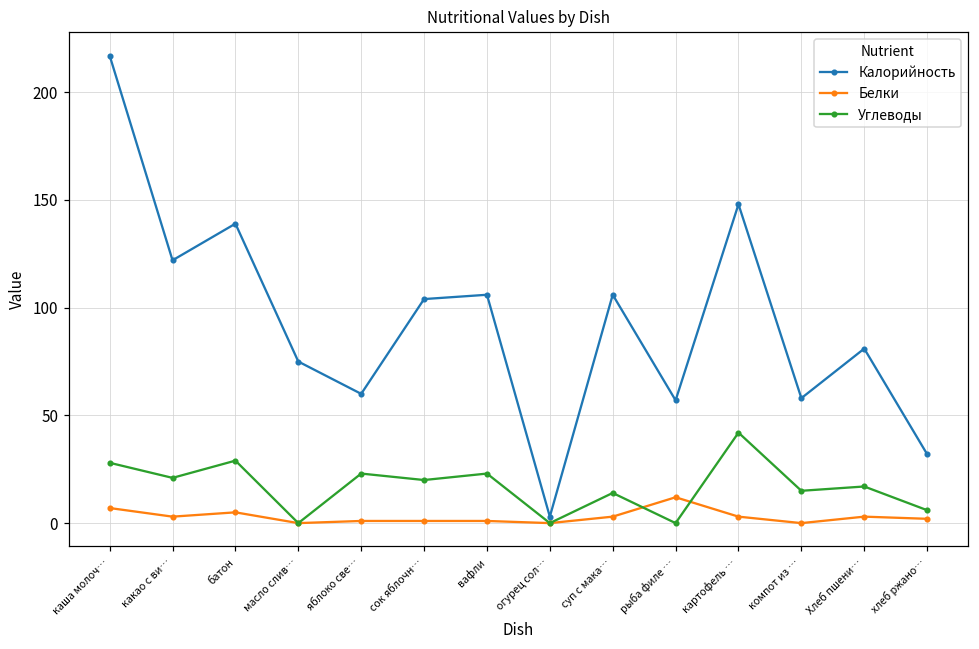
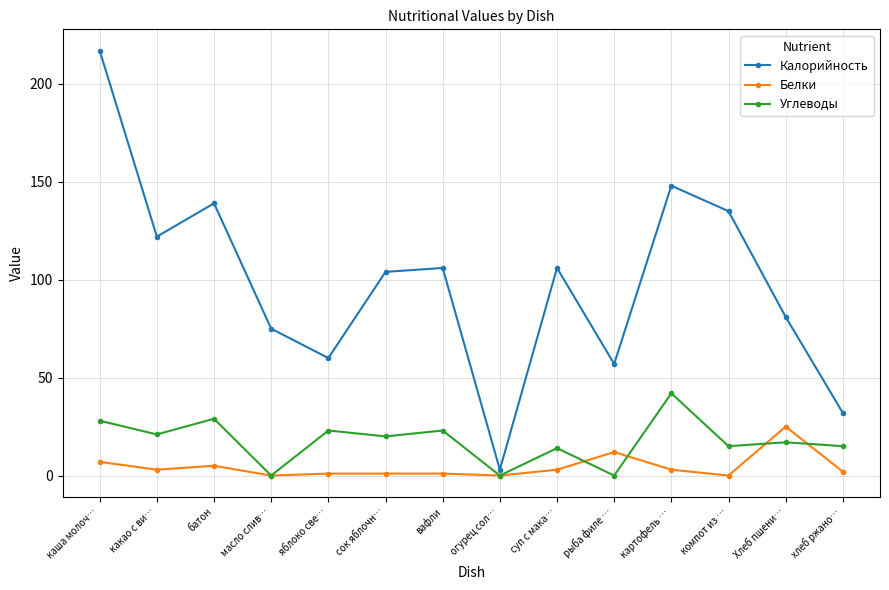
Калорийность, компот из …: 58 -> 135
Белки, Хлеб пшени…: 3 -> 25
Углеводы, хлеб ржано…: 6 -> 15
